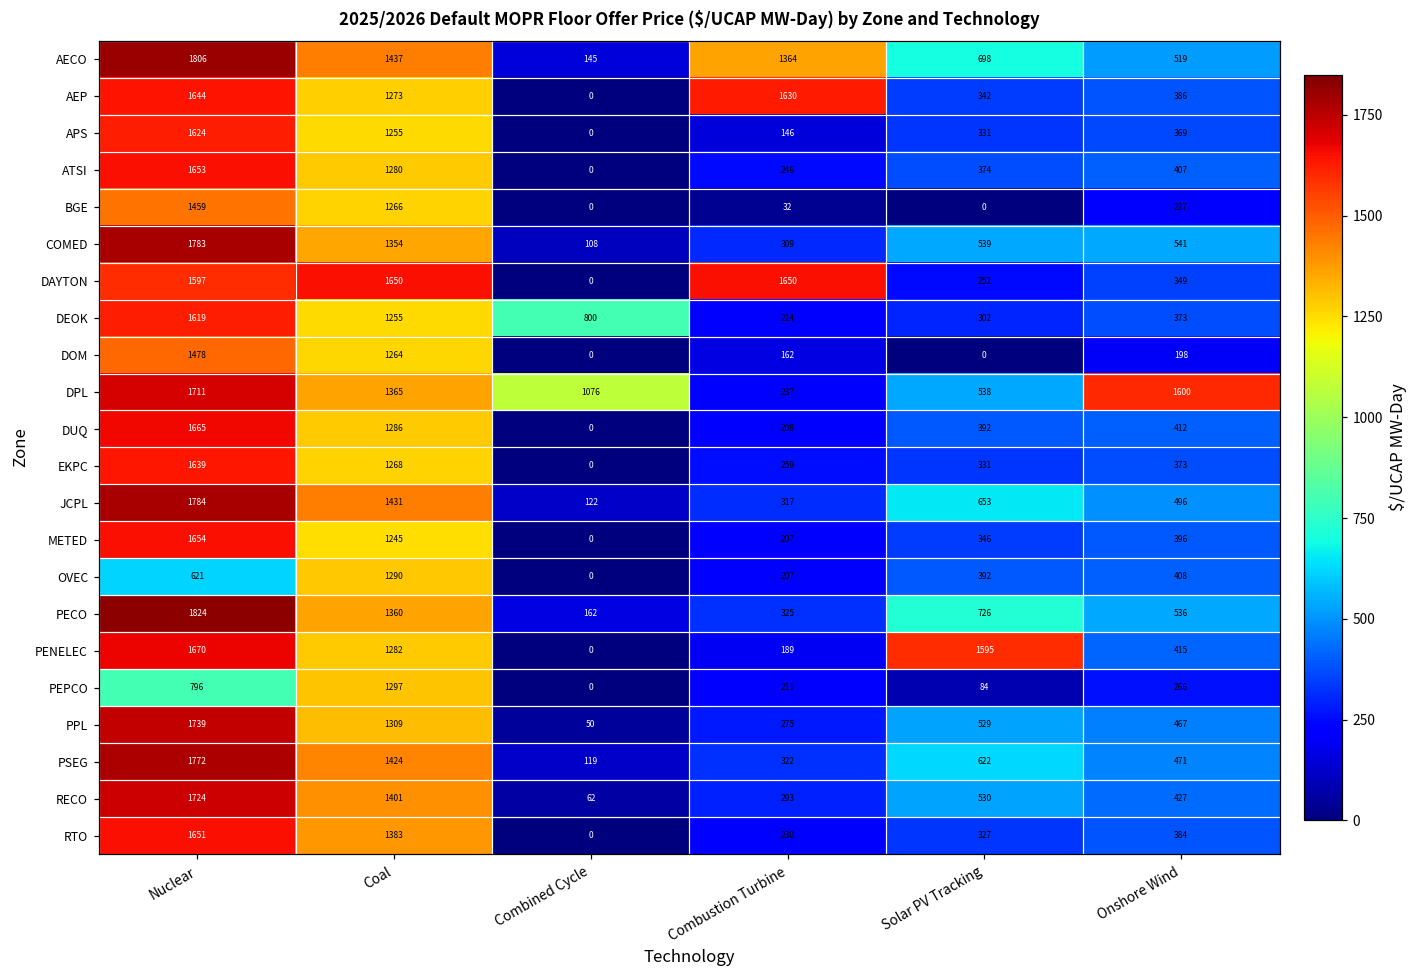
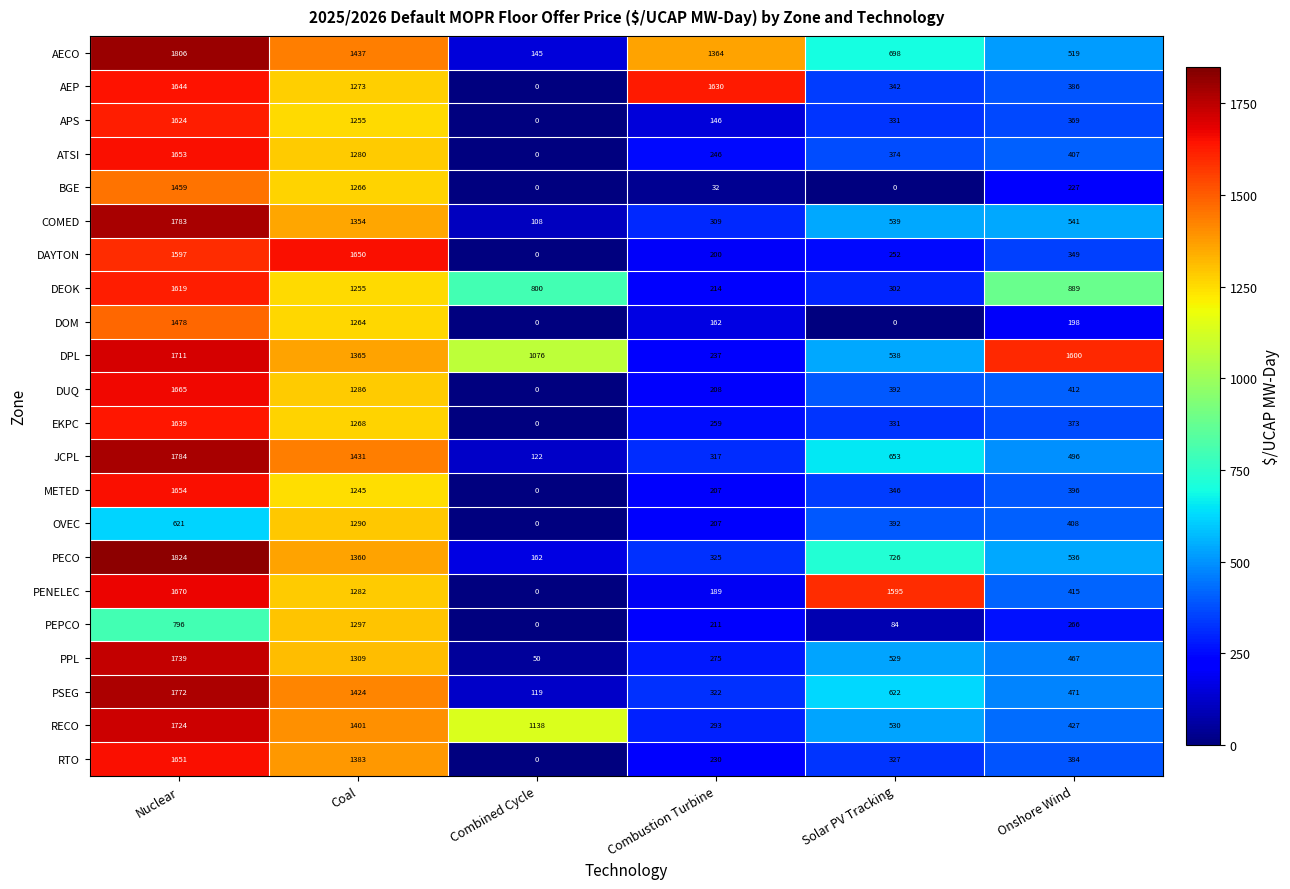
DAYTON, Combustion Turbine: 1650 -> 200
DEOK, Onshore Wind: 373 -> 889
RECO, Combined Cycle: 62 -> 1138
